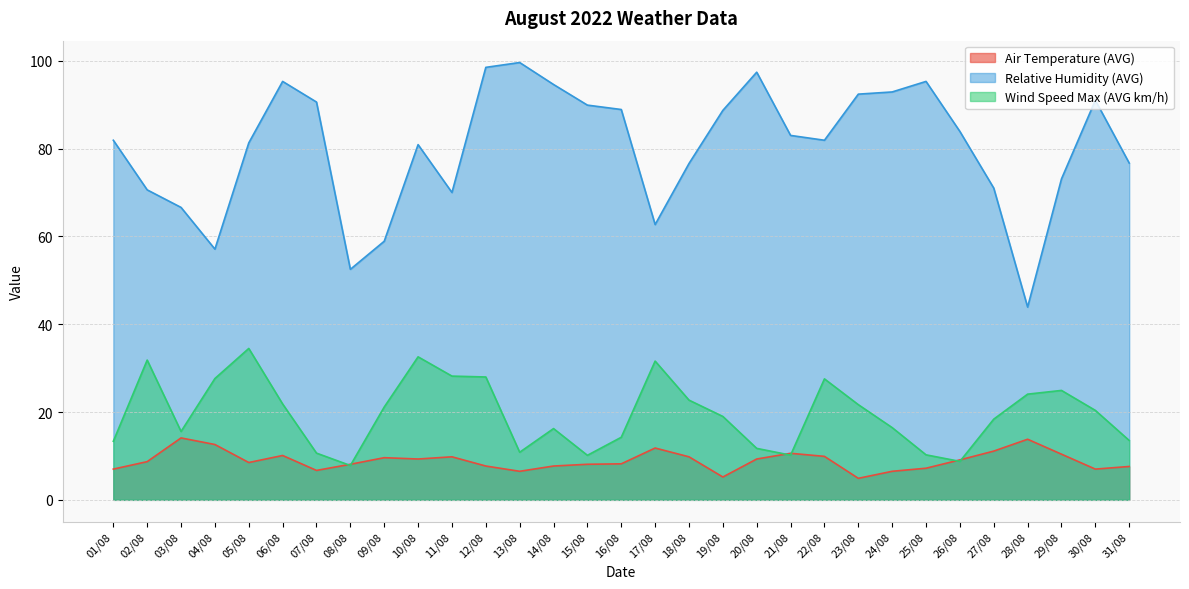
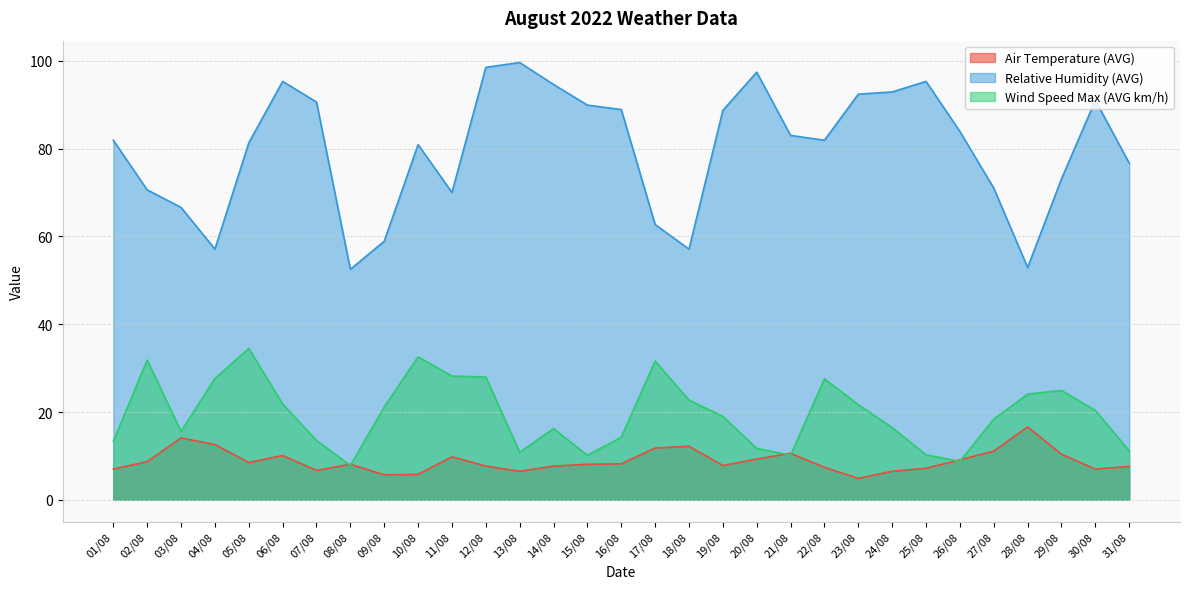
Wind Speed Max (AVG km/h), 07/08: 11 -> 14
Air Temperature (AVG), 09/08: 10 -> 6
Air Temperature (AVG), 10/08: 9 -> 6
Air Temperature (AVG), 18/08: 10 -> 12
Relative Humidity (AVG), 18/08: 77 -> 57
Air Temperature (AVG), 19/08: 5 -> 8
Air Temperature (AVG), 22/08: 10 -> 7
Air Temperature (AVG), 28/08: 14 -> 17
Relative Humidity (AVG), 28/08: 44 -> 53
Wind Speed Max (AVG km/h), 31/08: 14 -> 11
